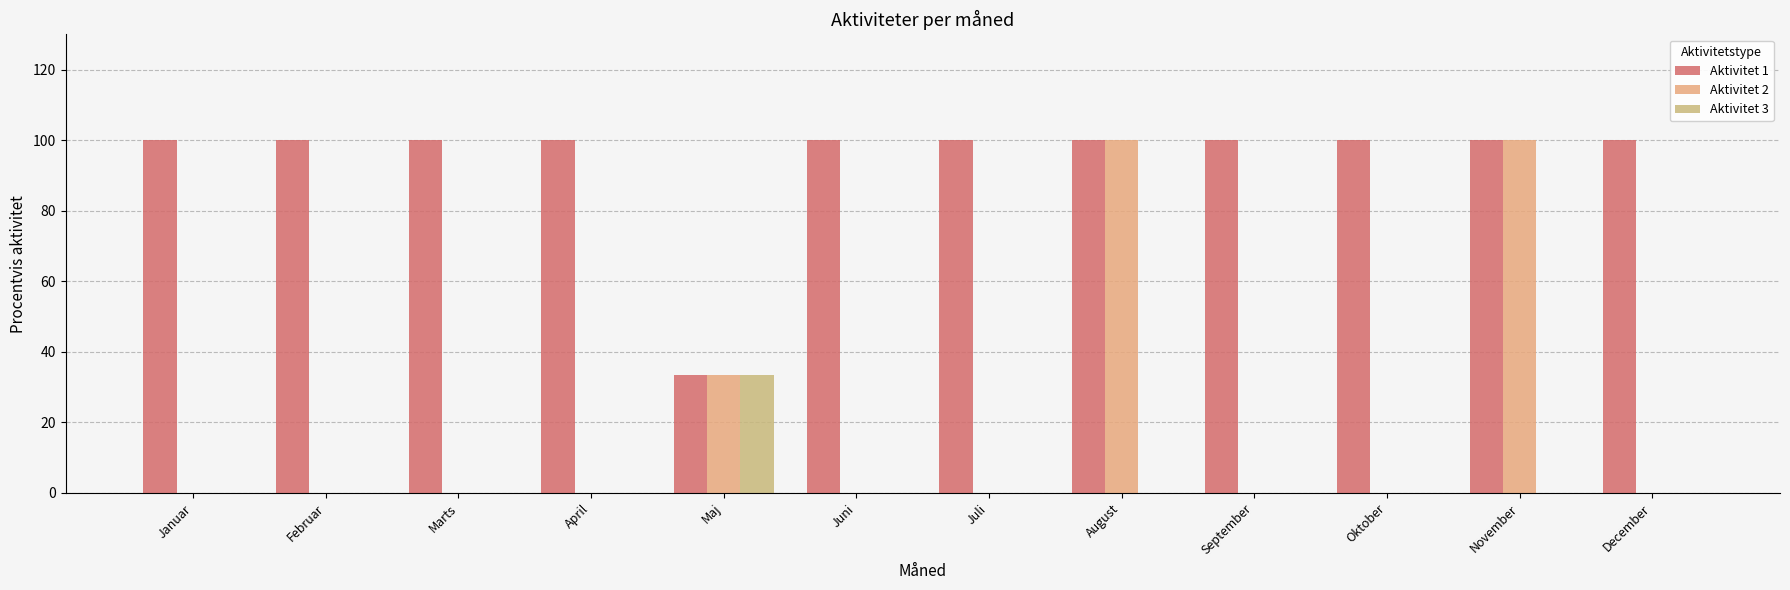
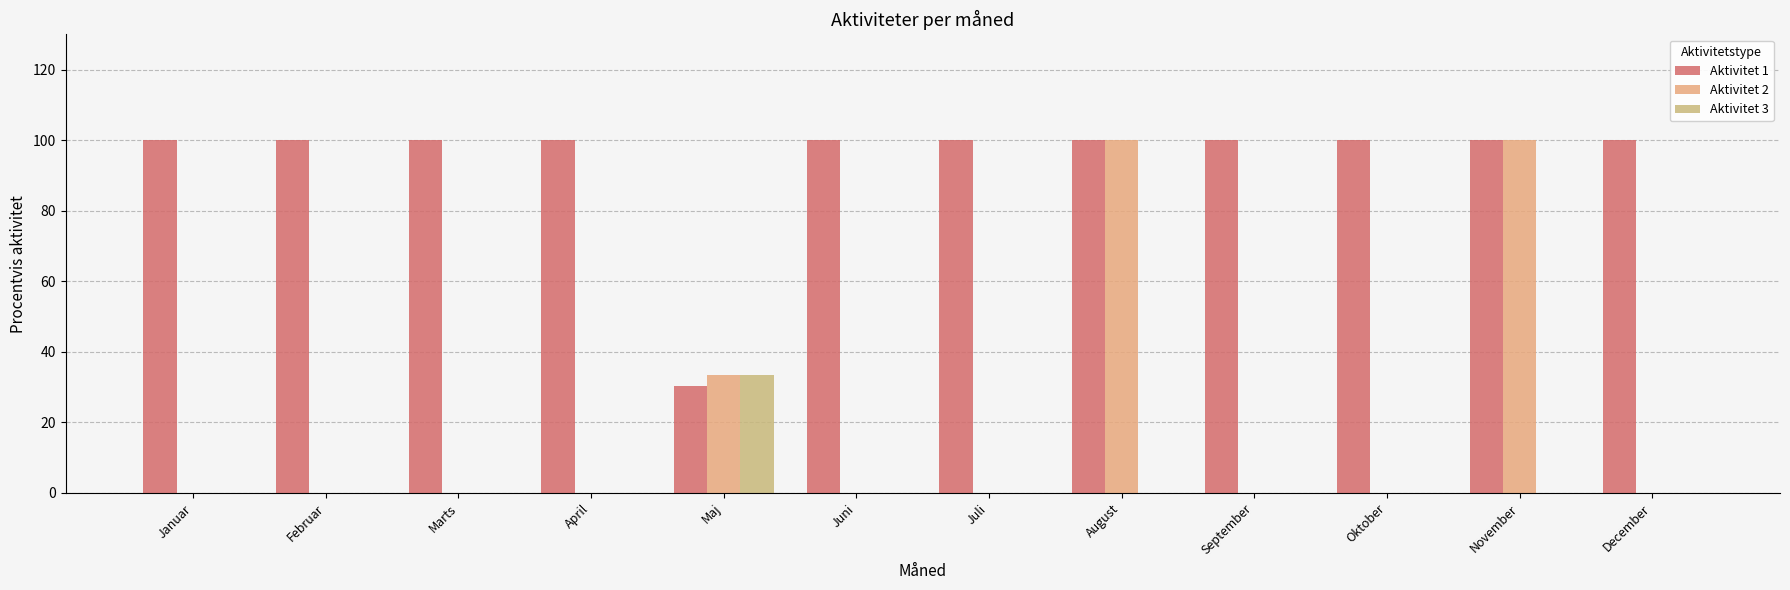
Aktivitet 1, Maj: 33 -> 30
